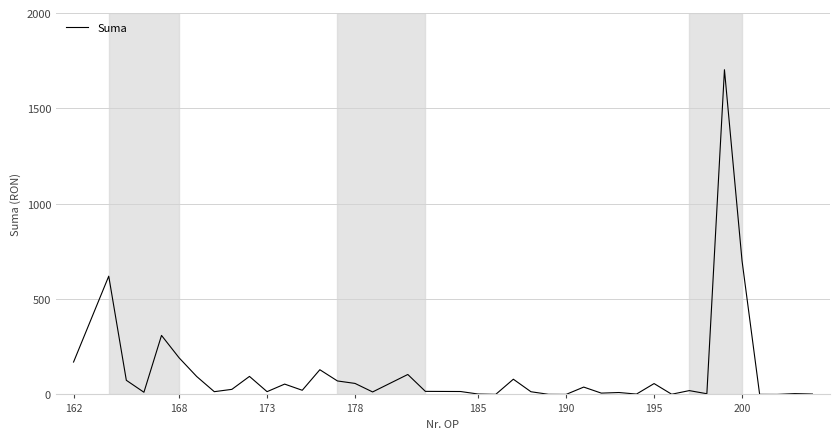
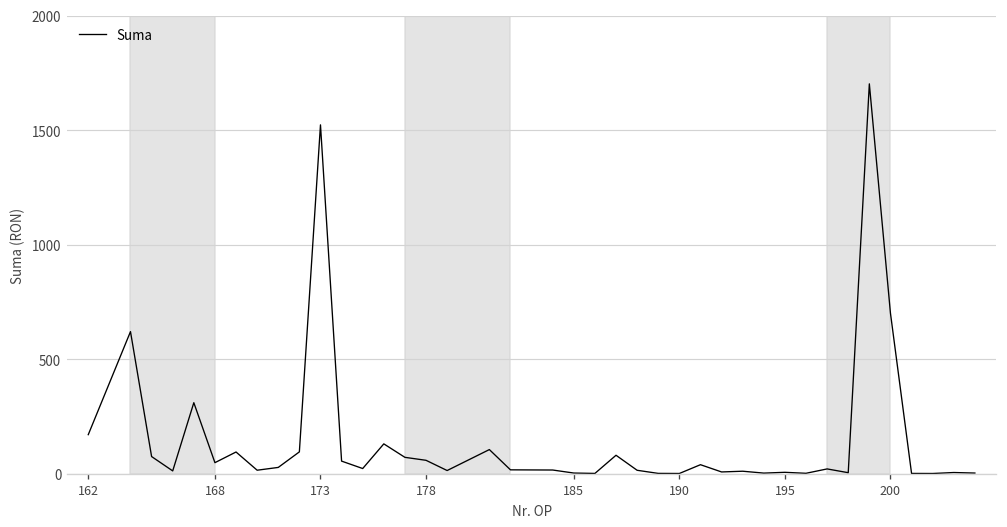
168: 190 -> 50
173: 10 -> 1520
195: 60 -> 10
